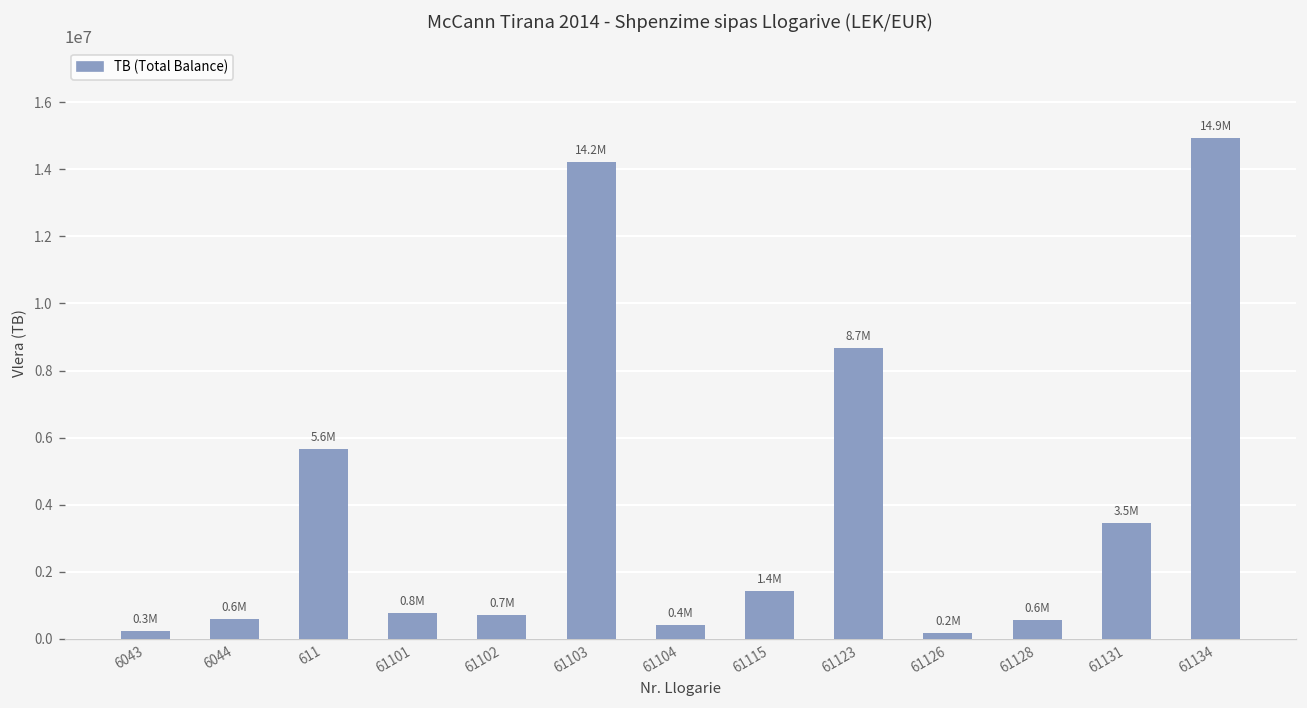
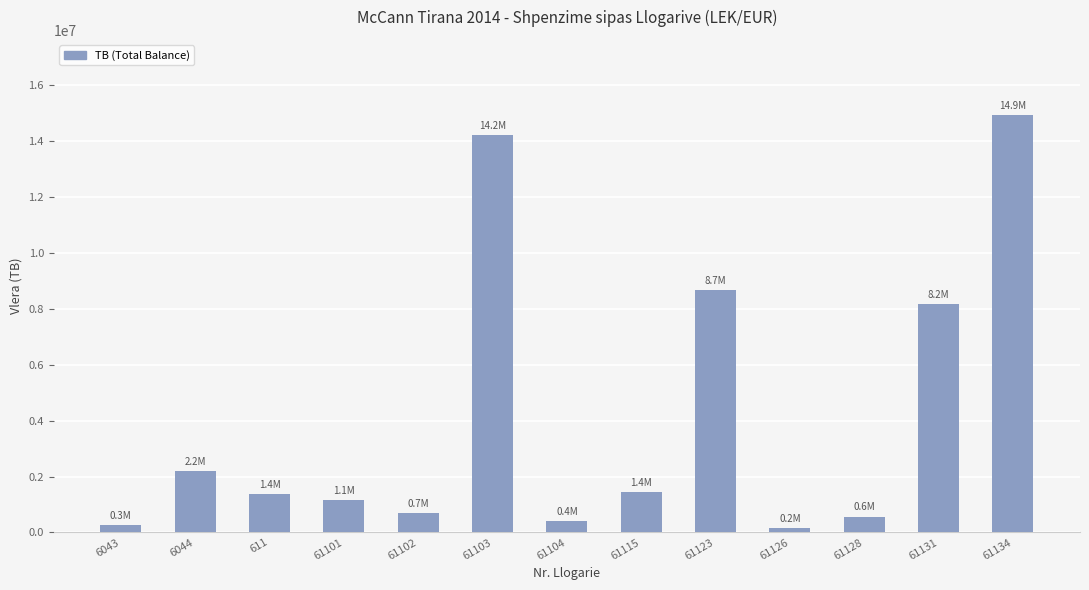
6044: 0.6M -> 2.2M
611: 5.6M -> 1.4M
61101: 0.8M -> 1.1M
61131: 3.5M -> 8.2M
